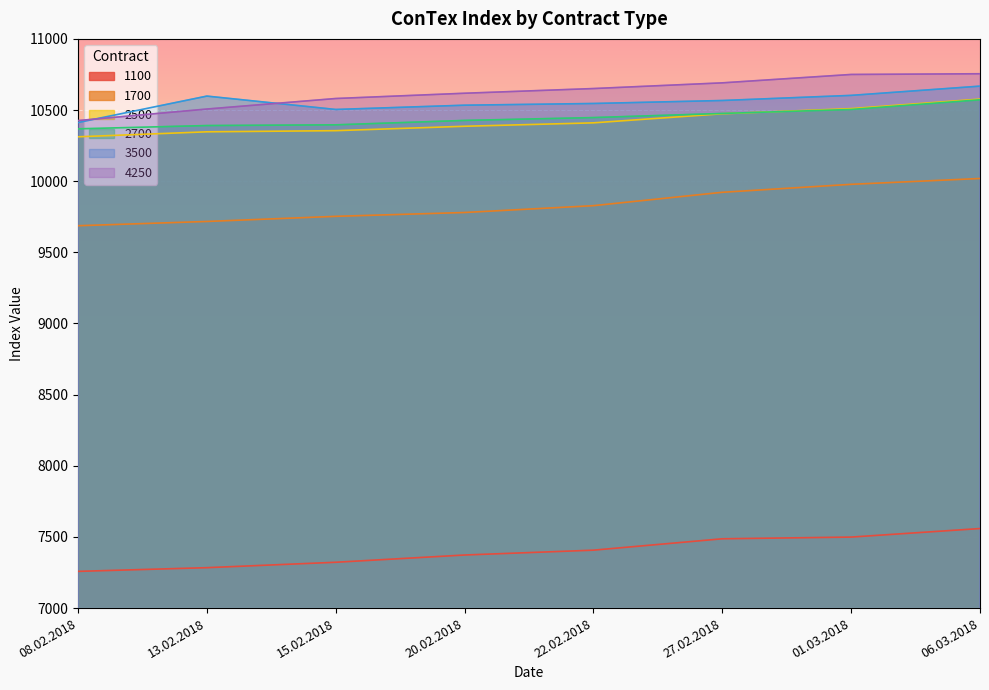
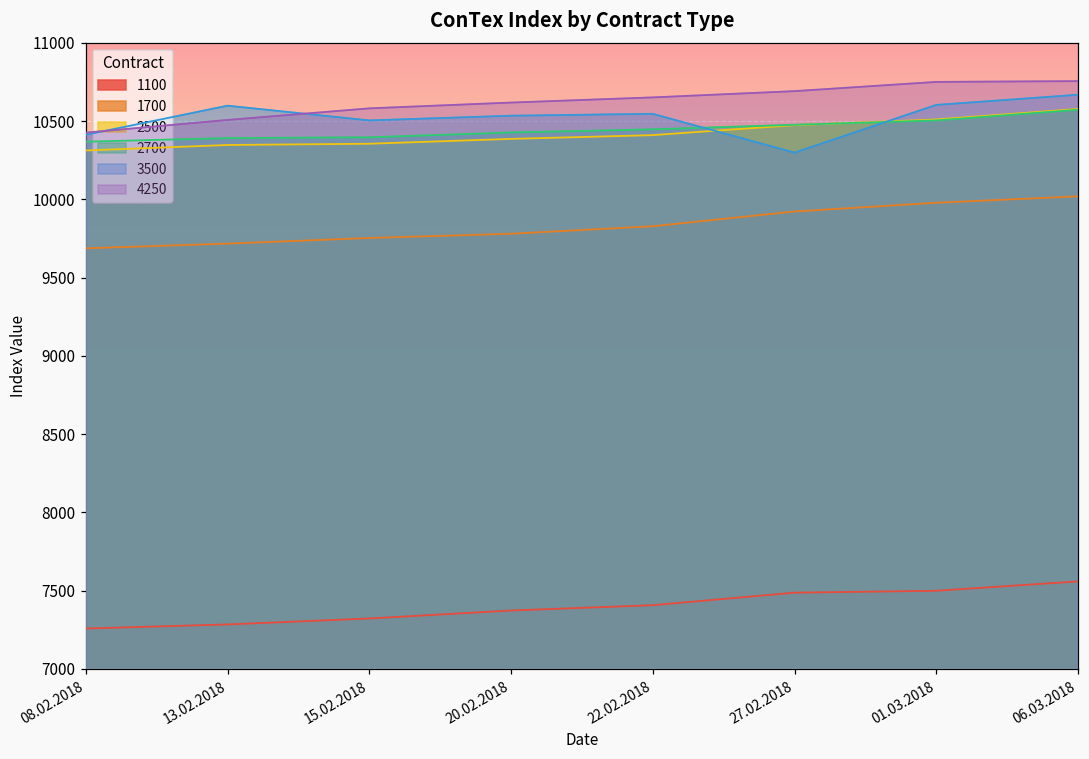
3500, 27.02.2018: 10570 -> 10300
